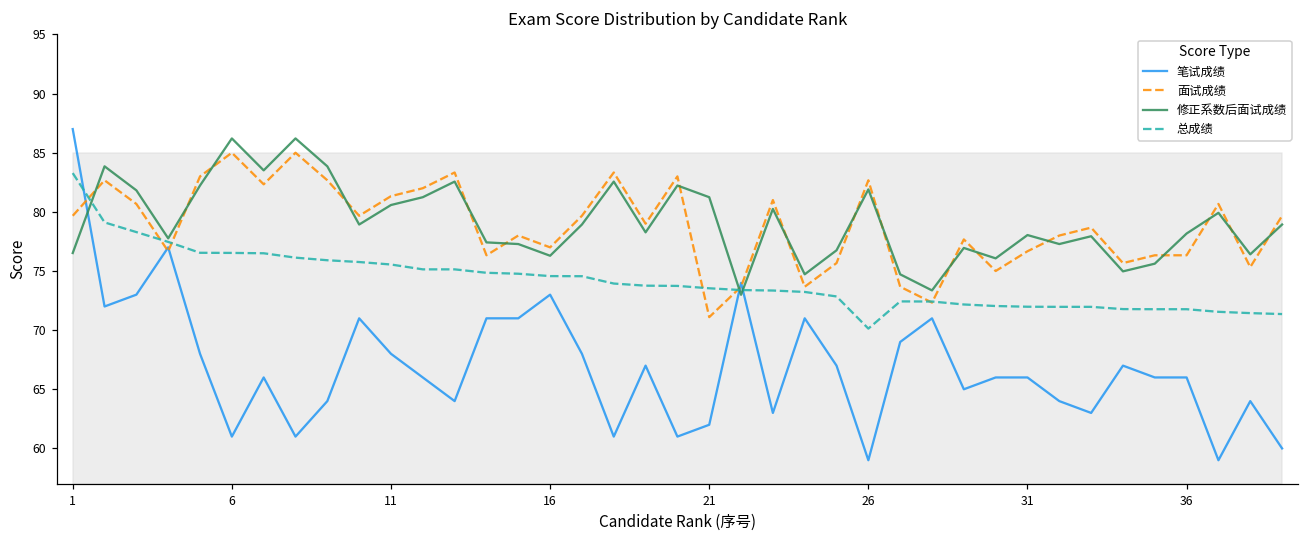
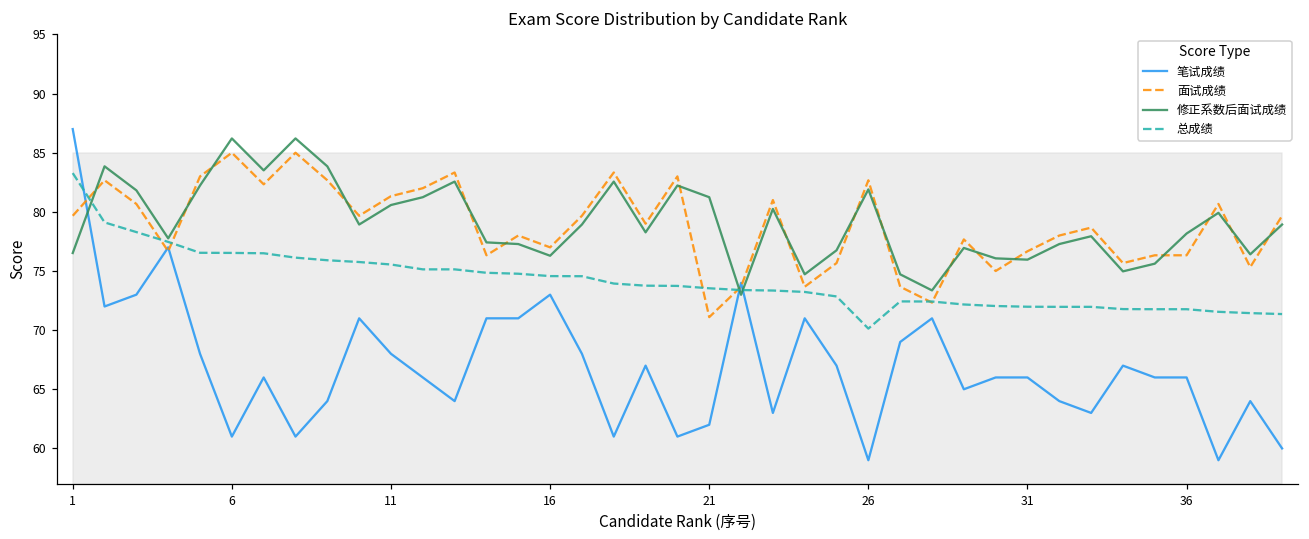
修正系数后面试成绩, 31: 78.0 -> 76.0
